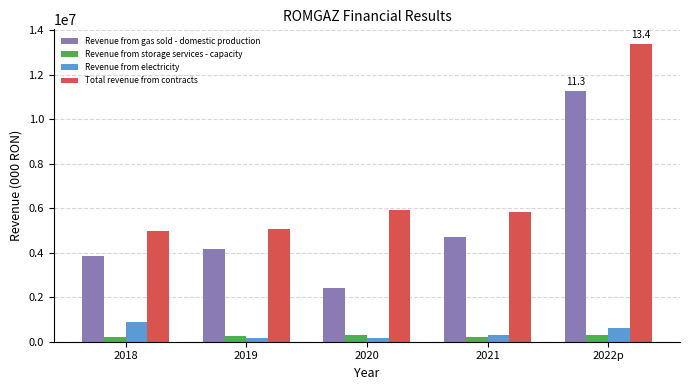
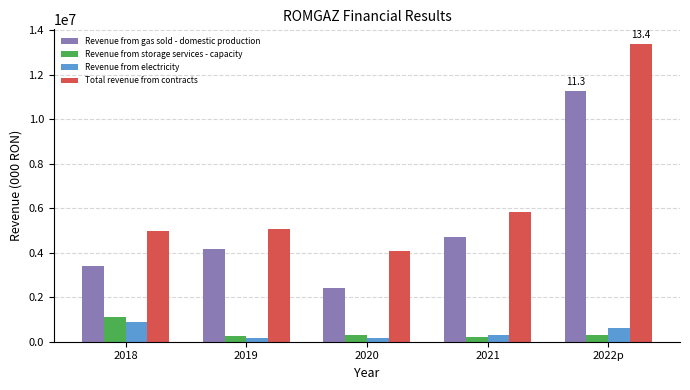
Revenue from gas sold - domestic production, 2018: 3800000 -> 3400000
Revenue from storage services - capacity, 2018: 200000 -> 1100000
Total revenue from contracts, 2020: 5900000 -> 4100000
